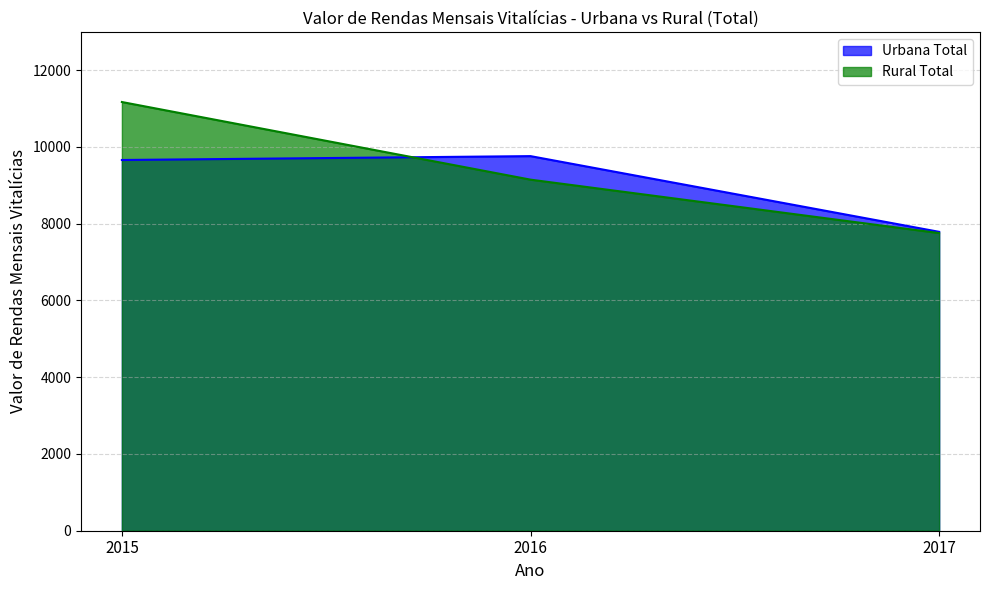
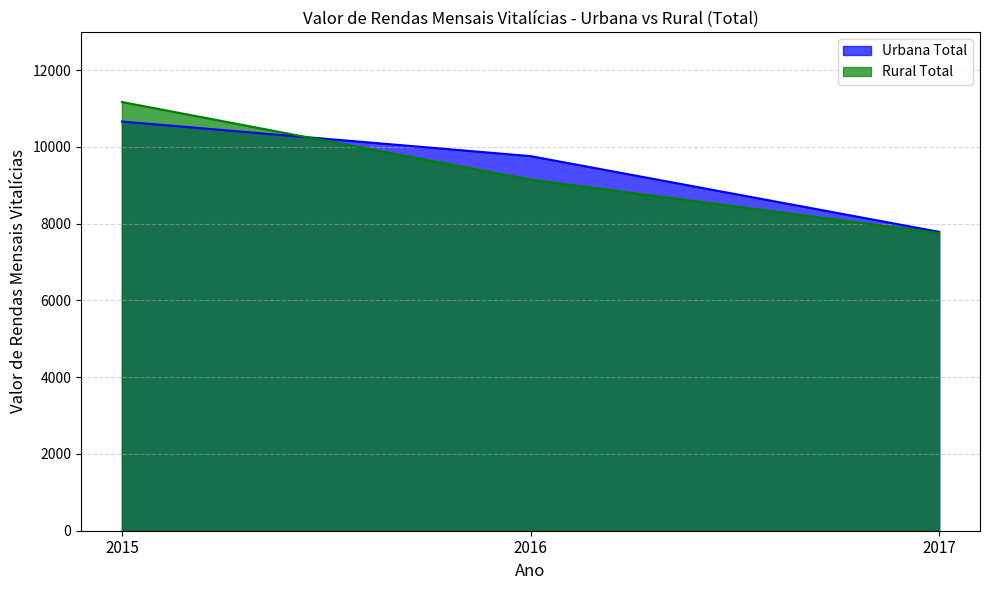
Urbana Total, 2015: 9700 -> 10700
